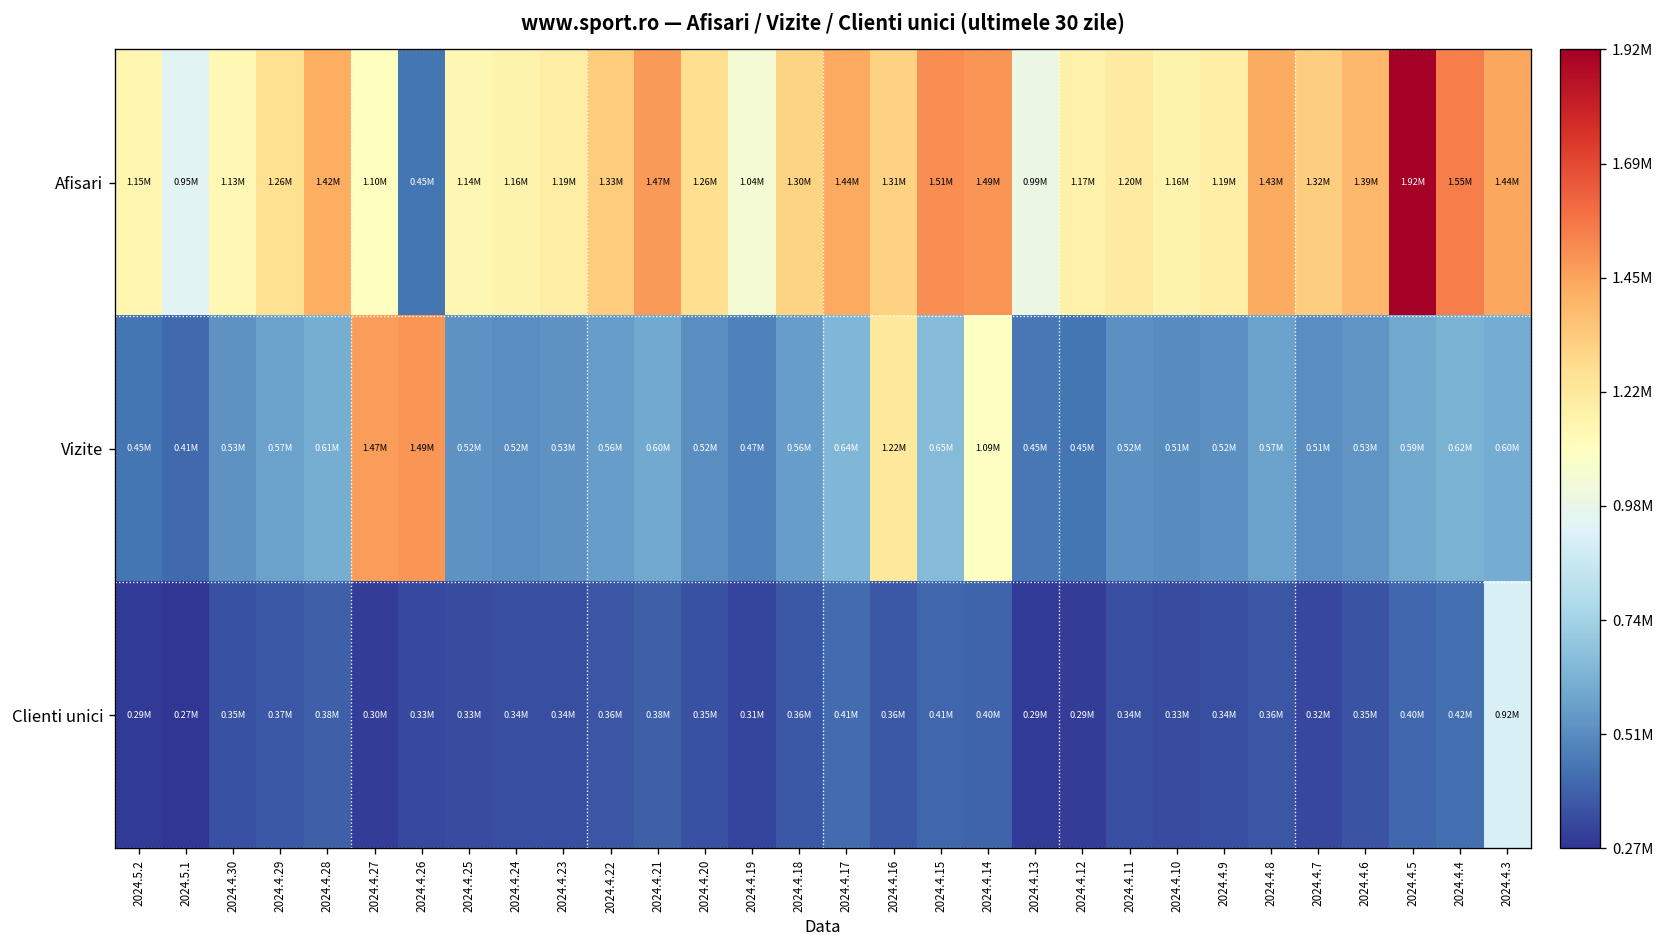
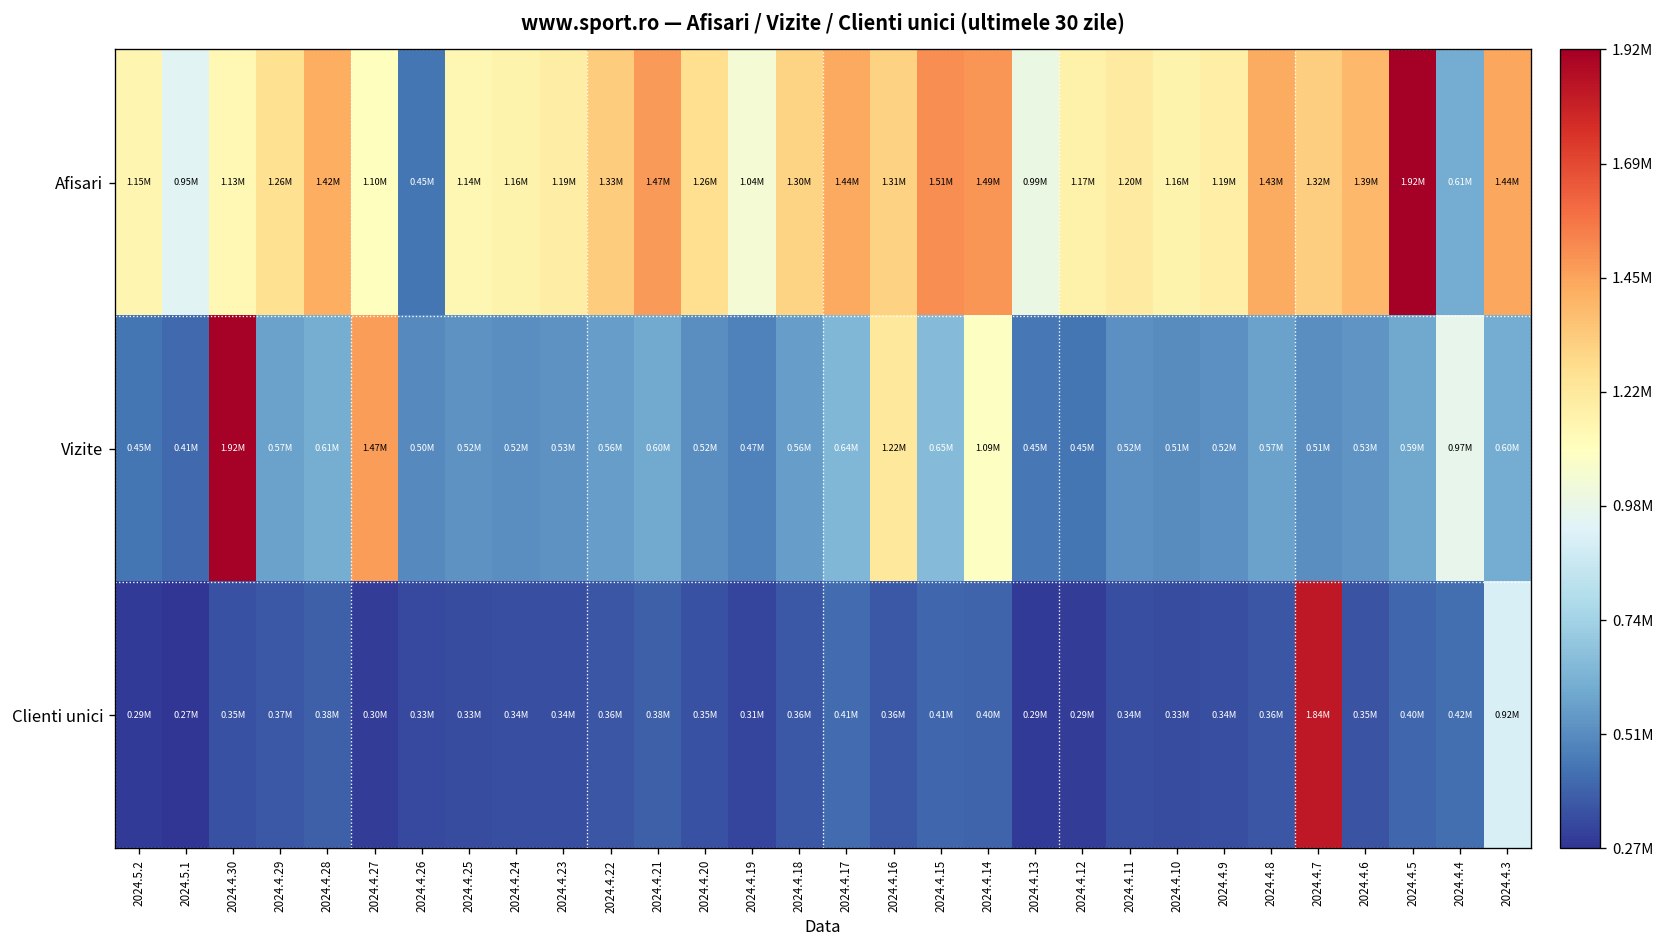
Afisari, 2024.4.4: 1.55M -> 0.61M
Vizite, 2024.4.30: 0.53M -> 1.92M
Vizite, 2024.4.26: 1.49M -> 0.50M
Vizite, 2024.4.4: 0.62M -> 0.97M
Clienti unici, 2024.4.7: 0.32M -> 1.84M
